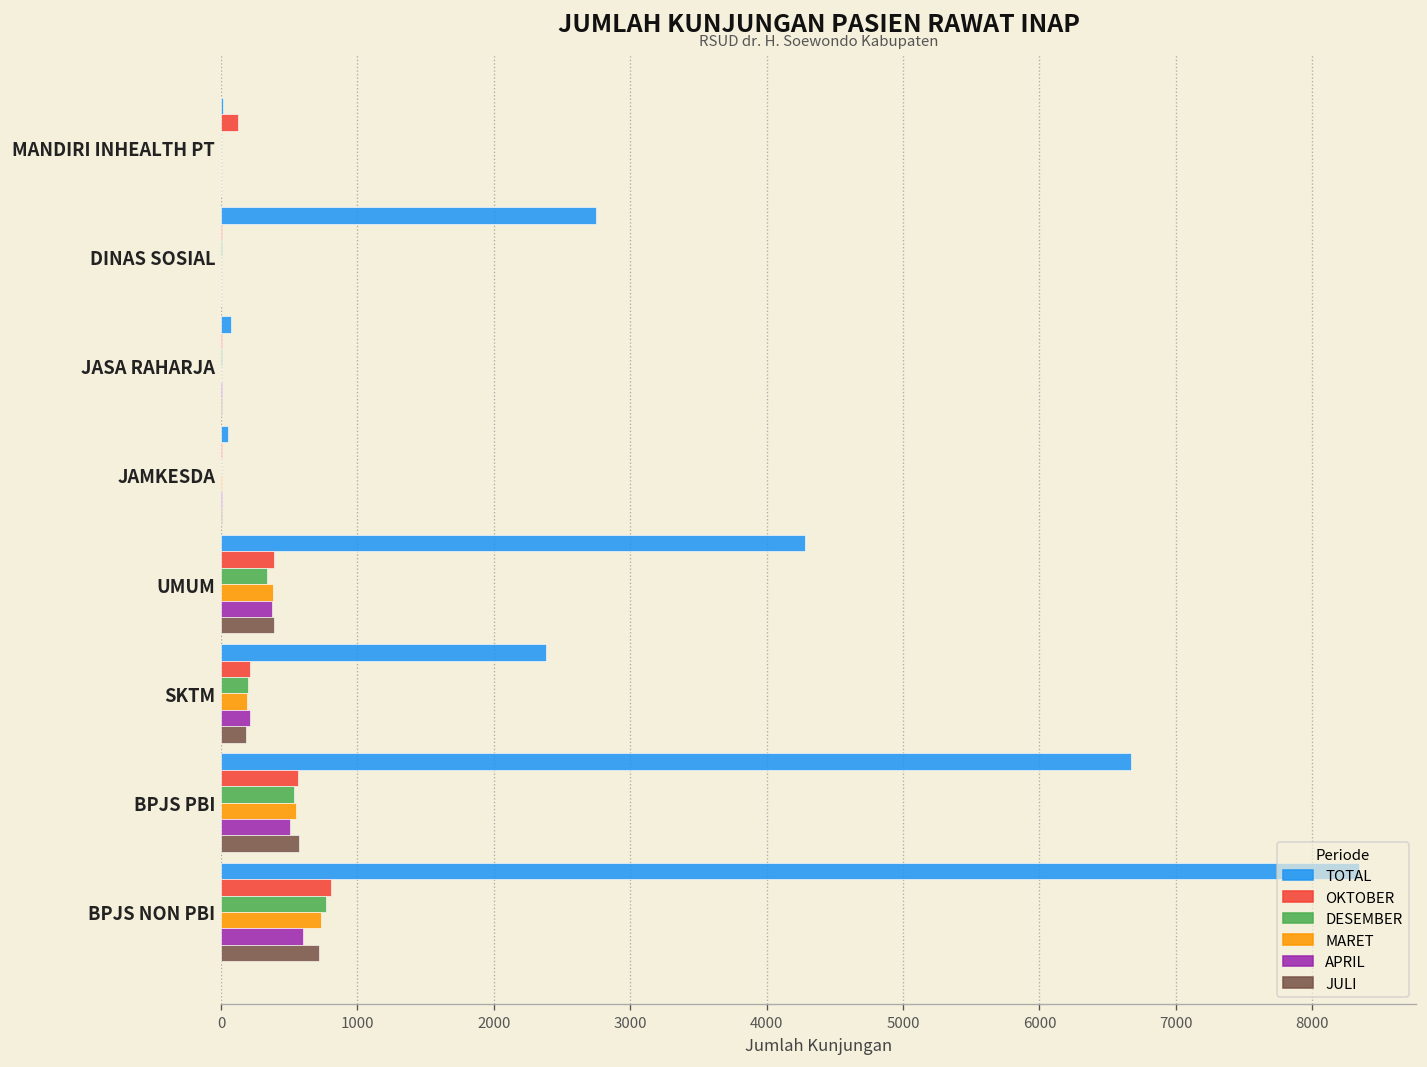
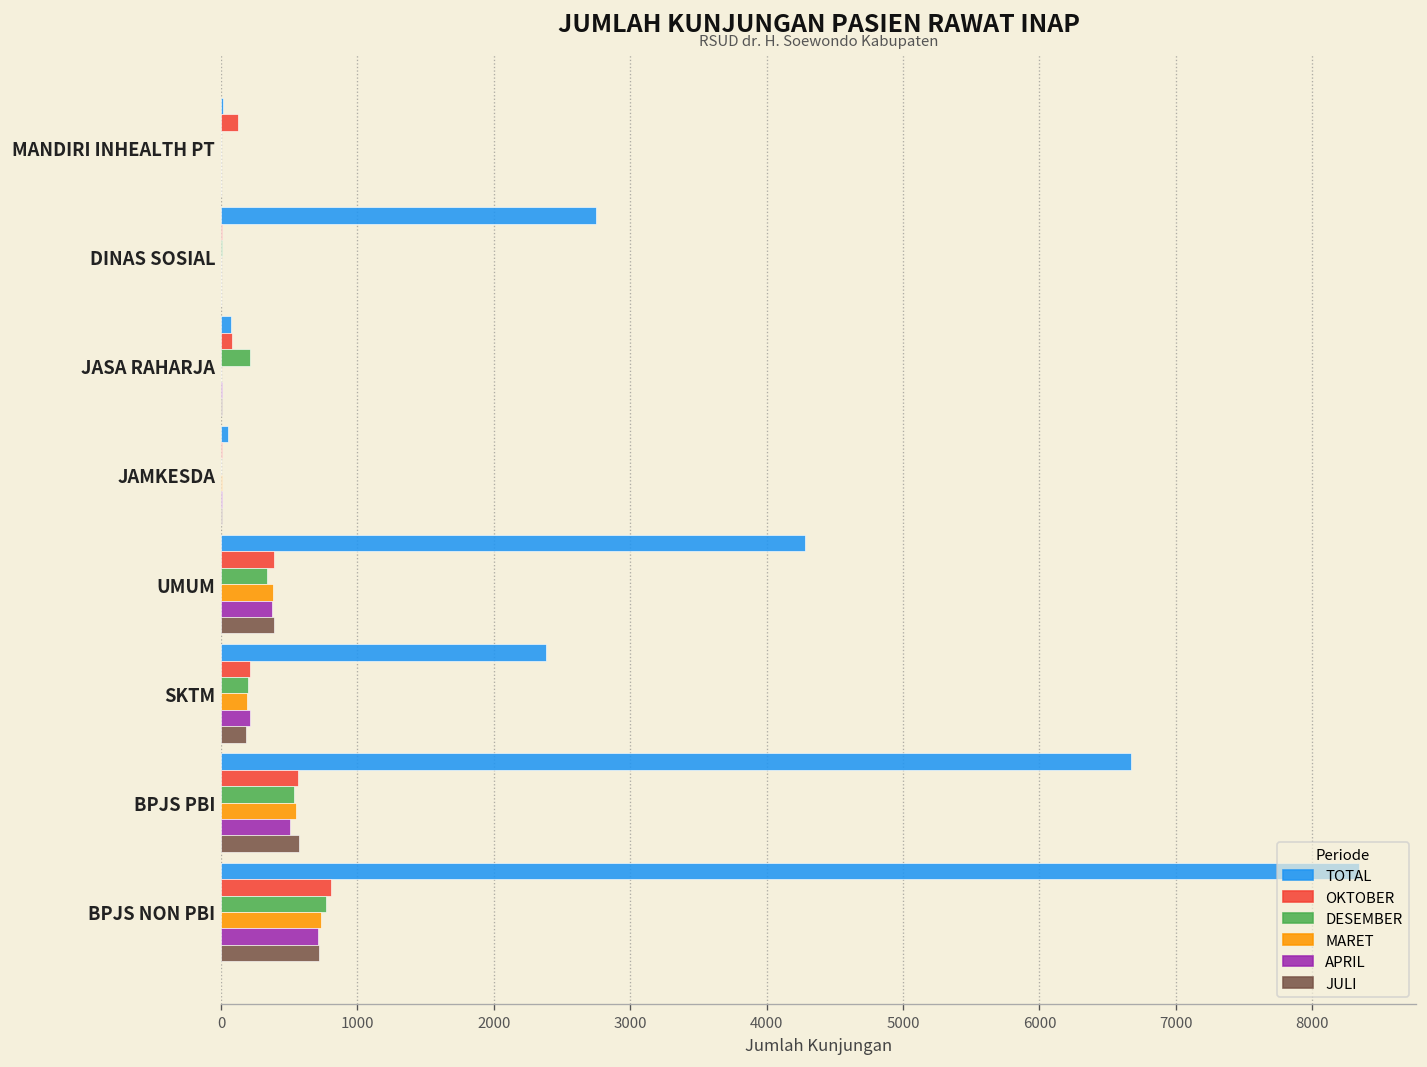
OKTOBER, JASA RAHARJA: 10 -> 80
DESEMBER, JASA RAHARJA: 10 -> 210
APRIL, BPJS NON PBI: 600 -> 710
